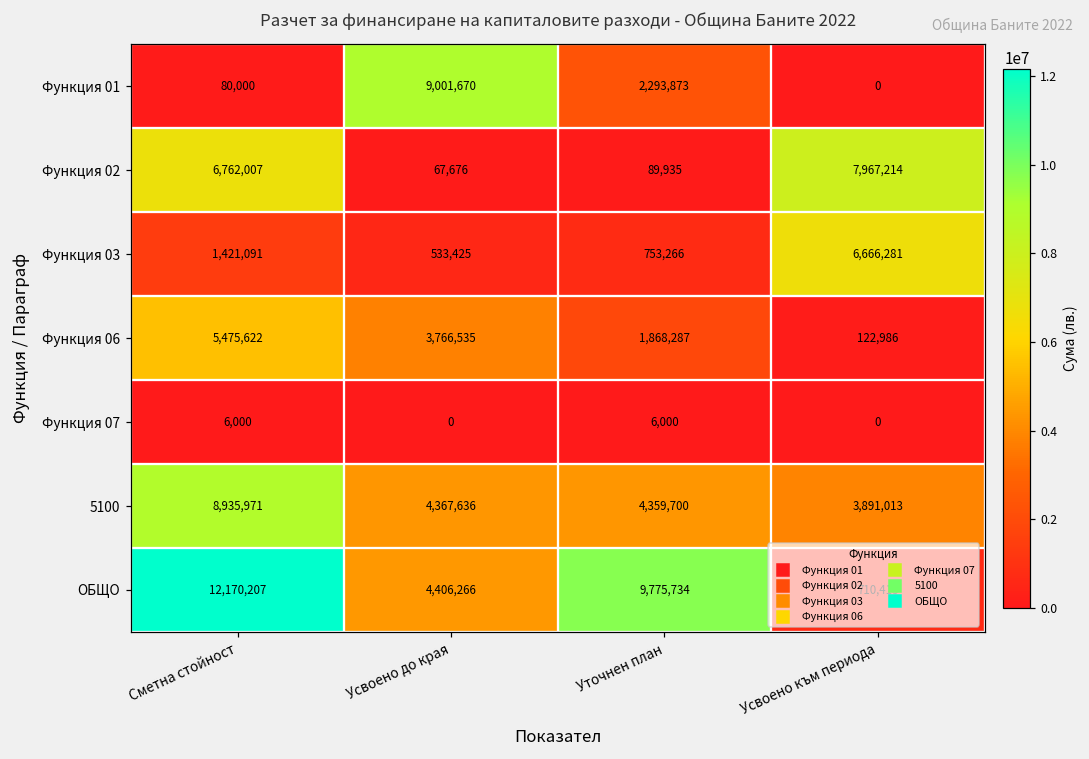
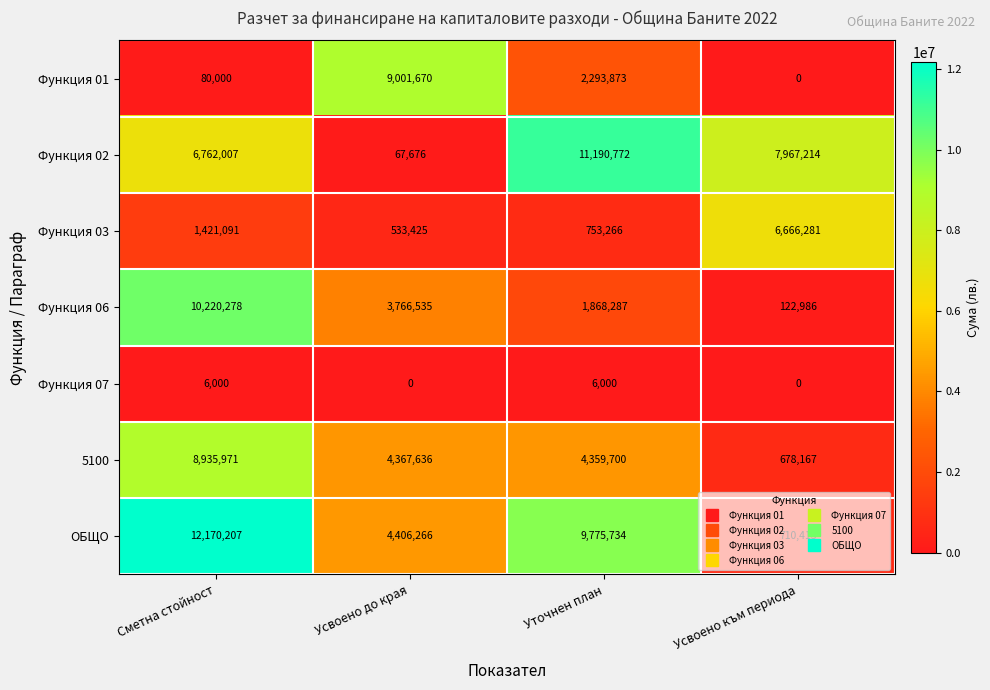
Функция 02, Уточнен план: 89,935 -> 11,190,772
Функция 06, Сметна стойност: 5,475,622 -> 10,220,278
5100, Усвоено към периода: 3,891,013 -> 678,167
